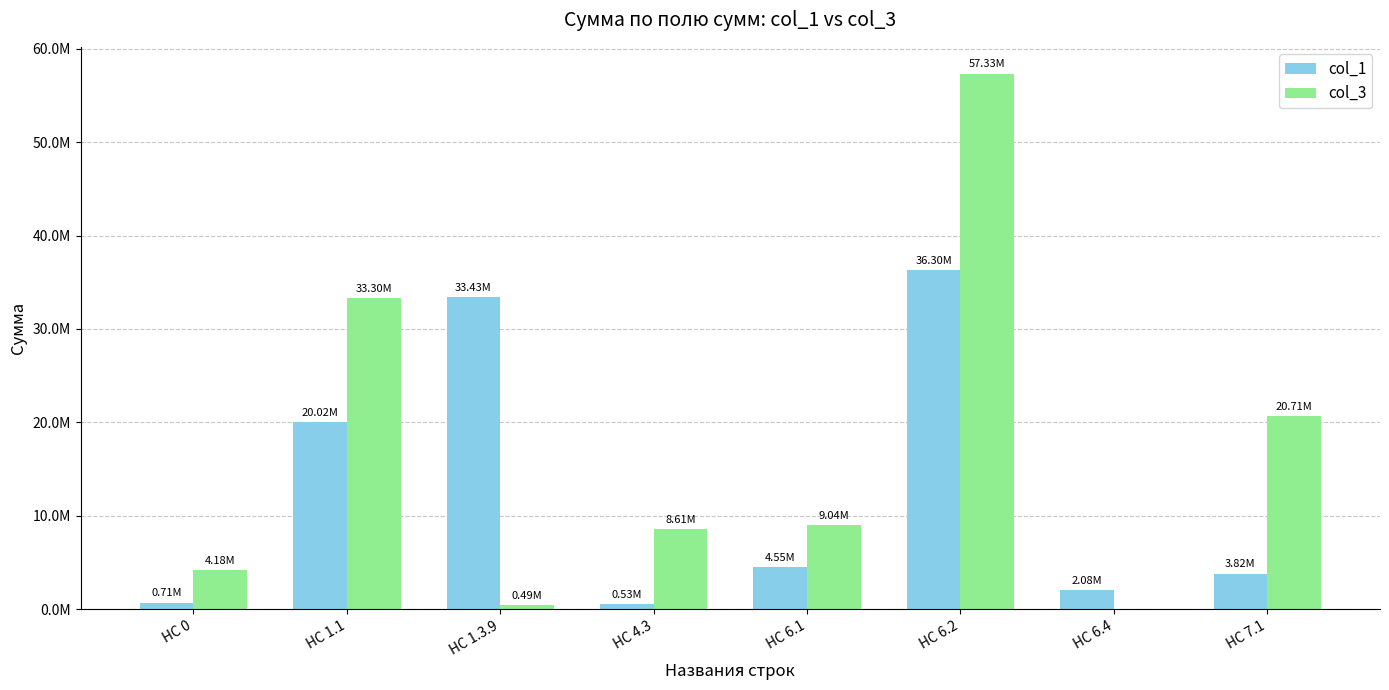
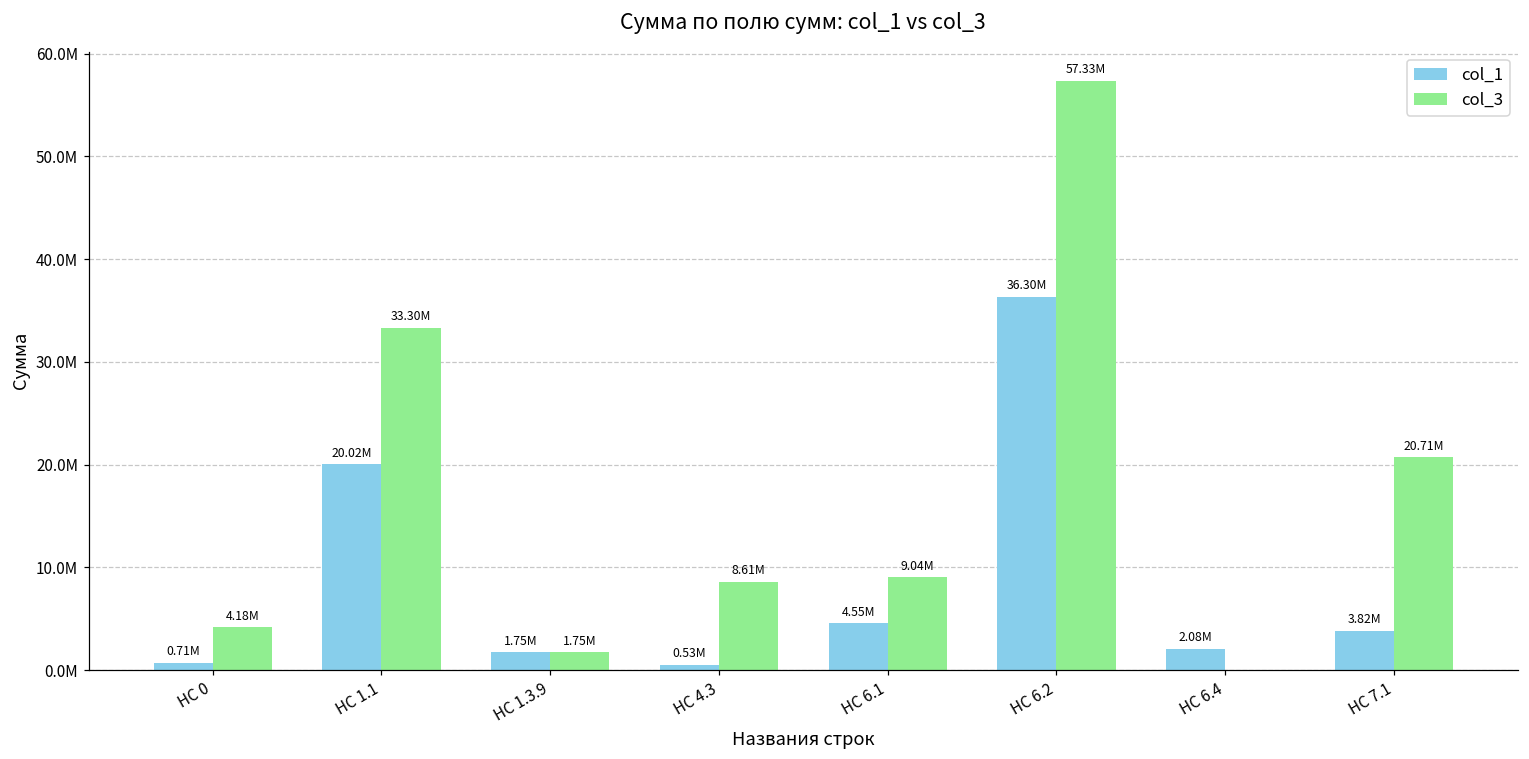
col_1, HC 1.3.9: 33.43M -> 1.75M
col_3, HC 1.3.9: 0.49M -> 1.75M
